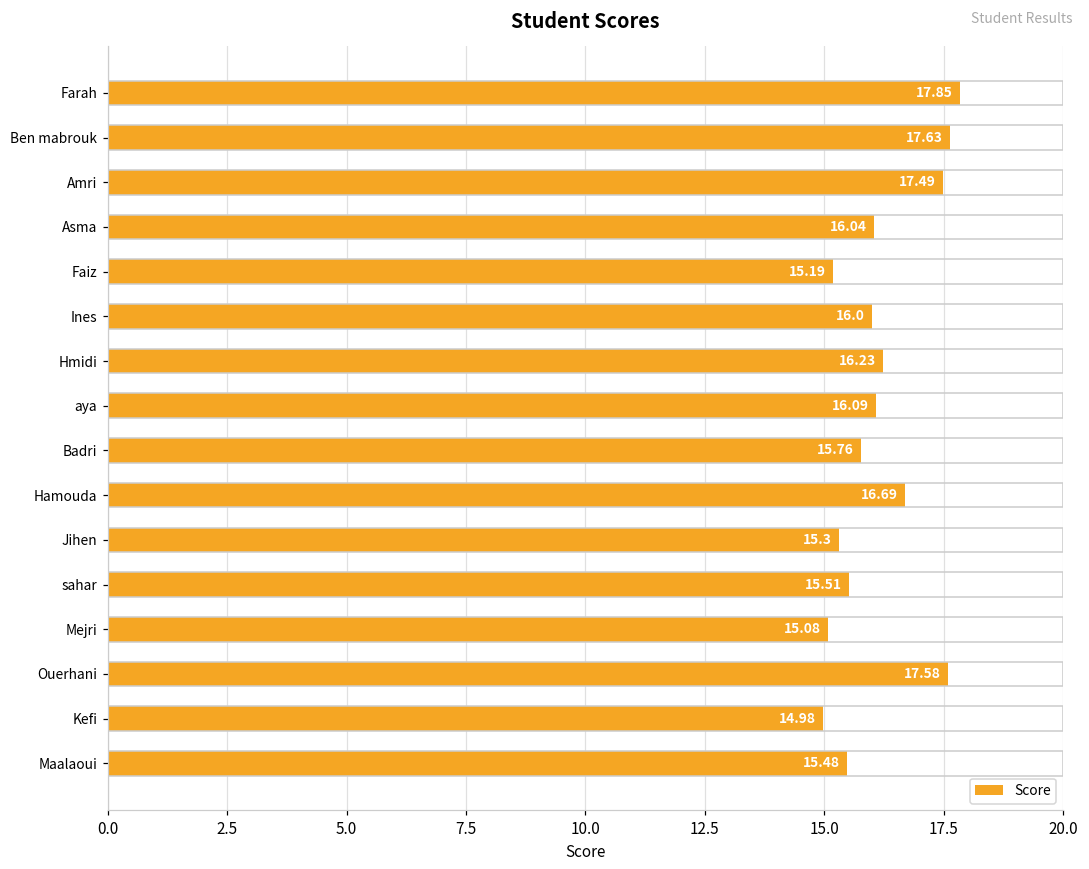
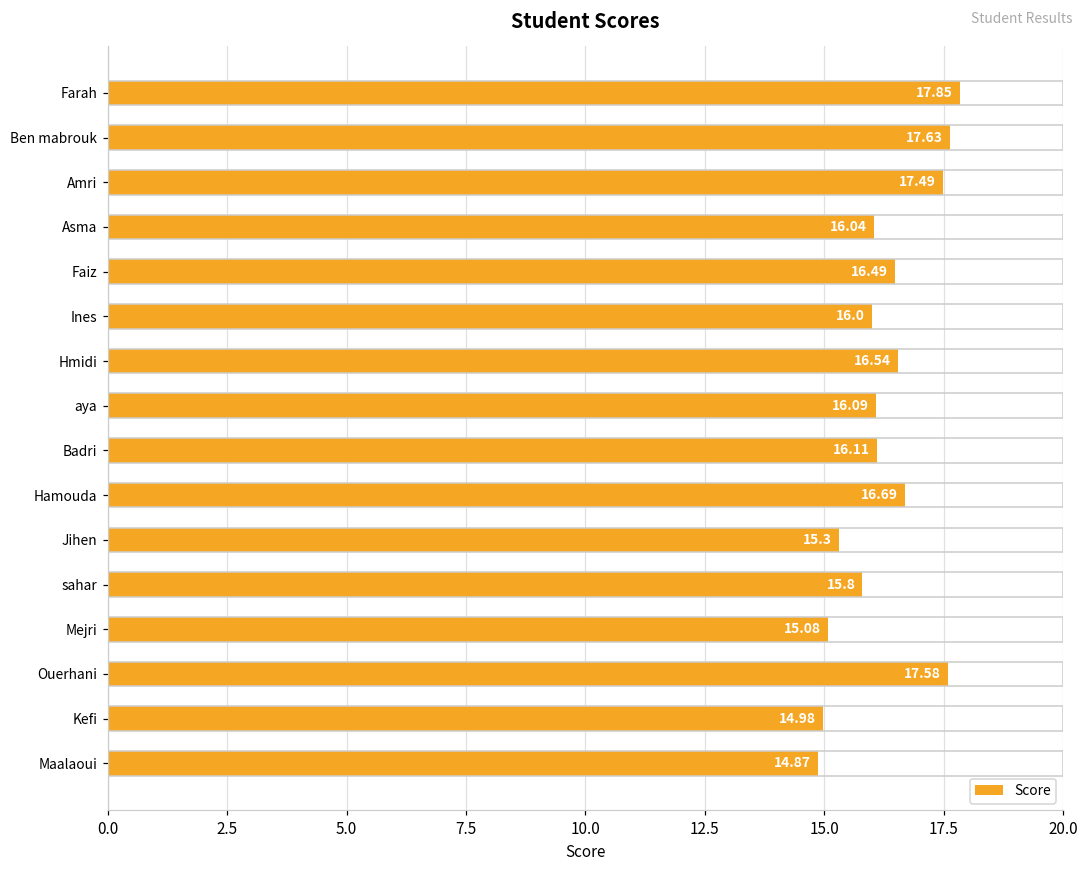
Faiz: 15.19 -> 16.49
Hmidi: 16.23 -> 16.54
Badri: 15.76 -> 16.11
sahar: 15.51 -> 15.8
Maalaoui: 15.48 -> 14.87
